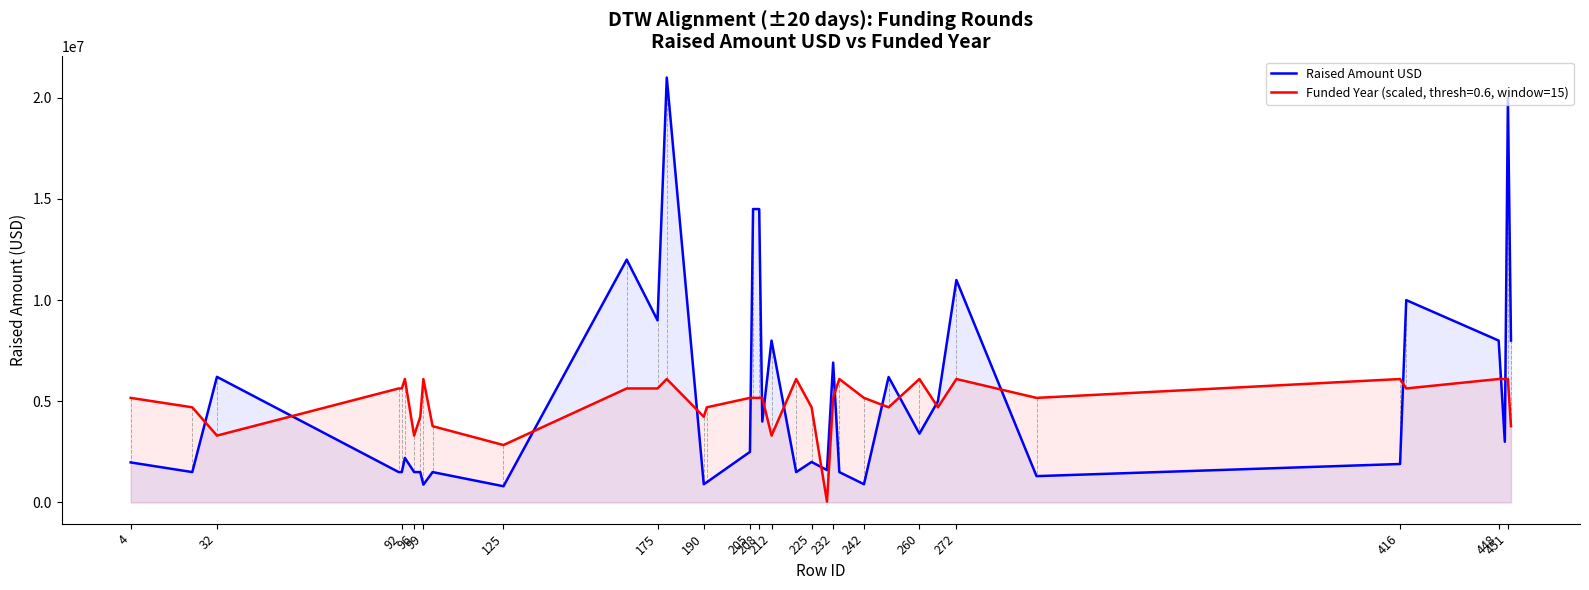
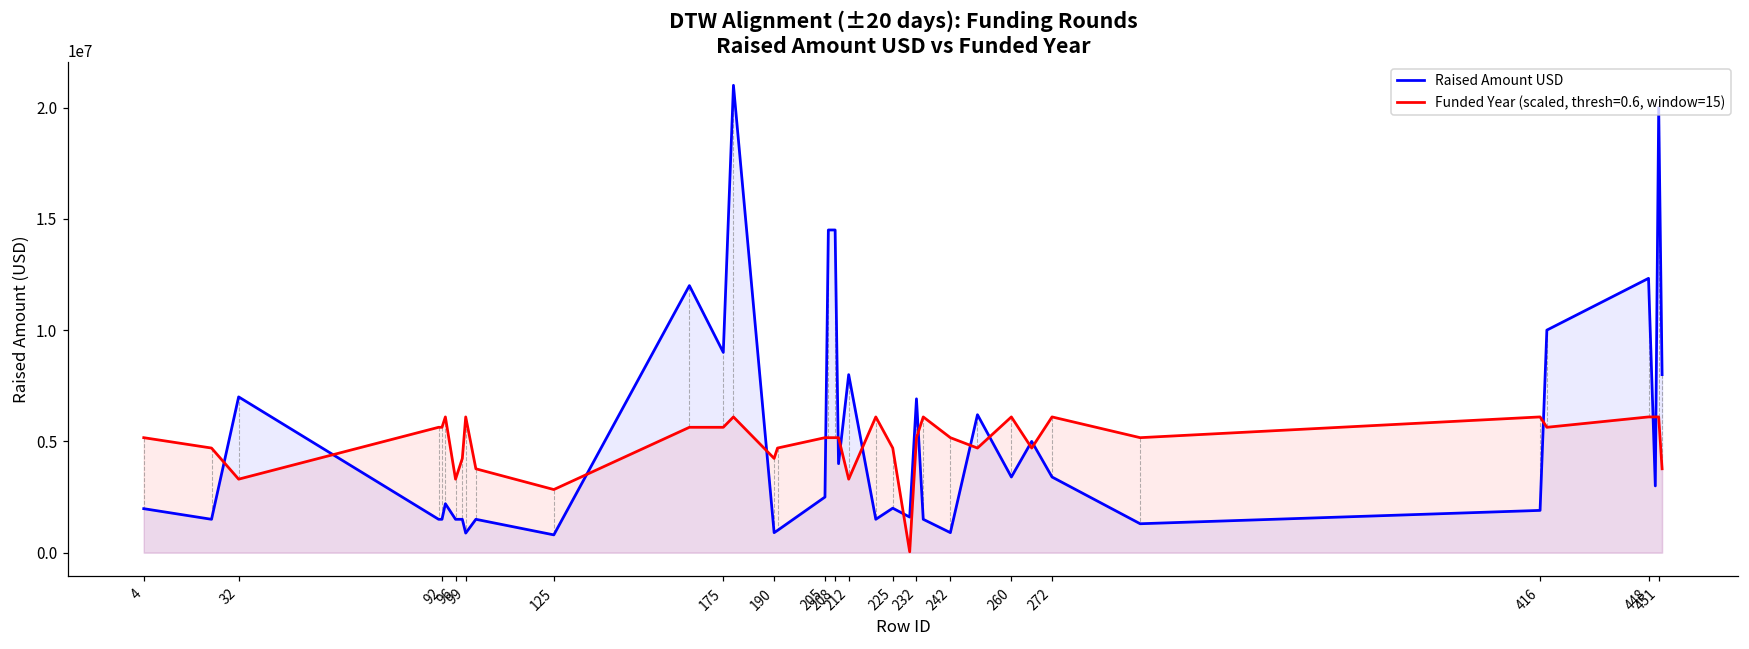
Raised Amount USD, 32: 6200000 -> 7000000
Raised Amount USD, 272: 11000000 -> 3400000
Raised Amount USD, 448: 8000000 -> 12300000
